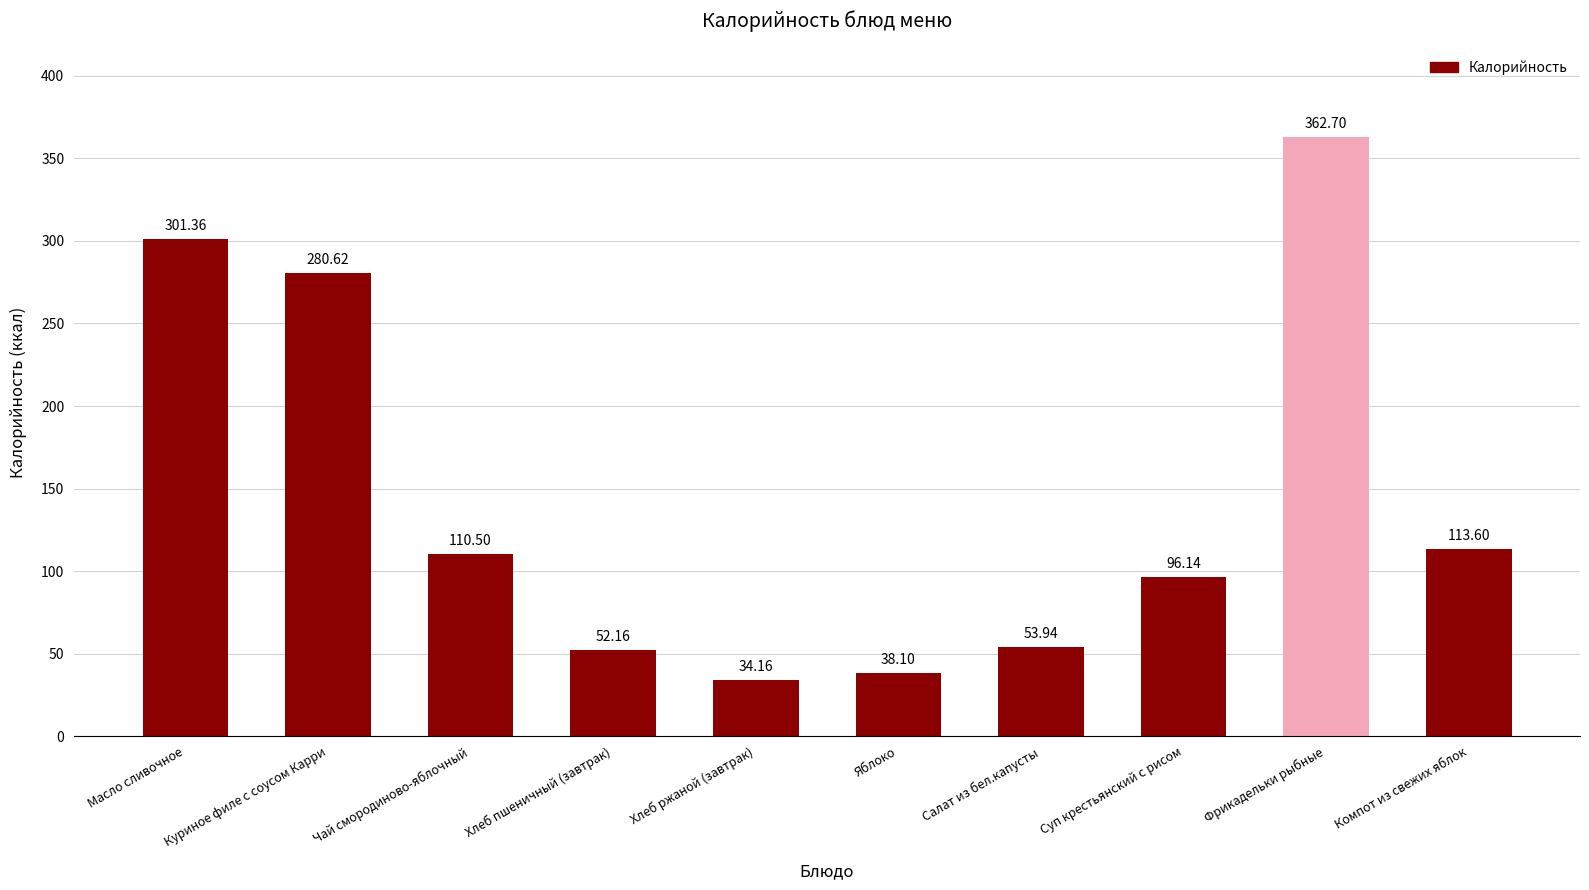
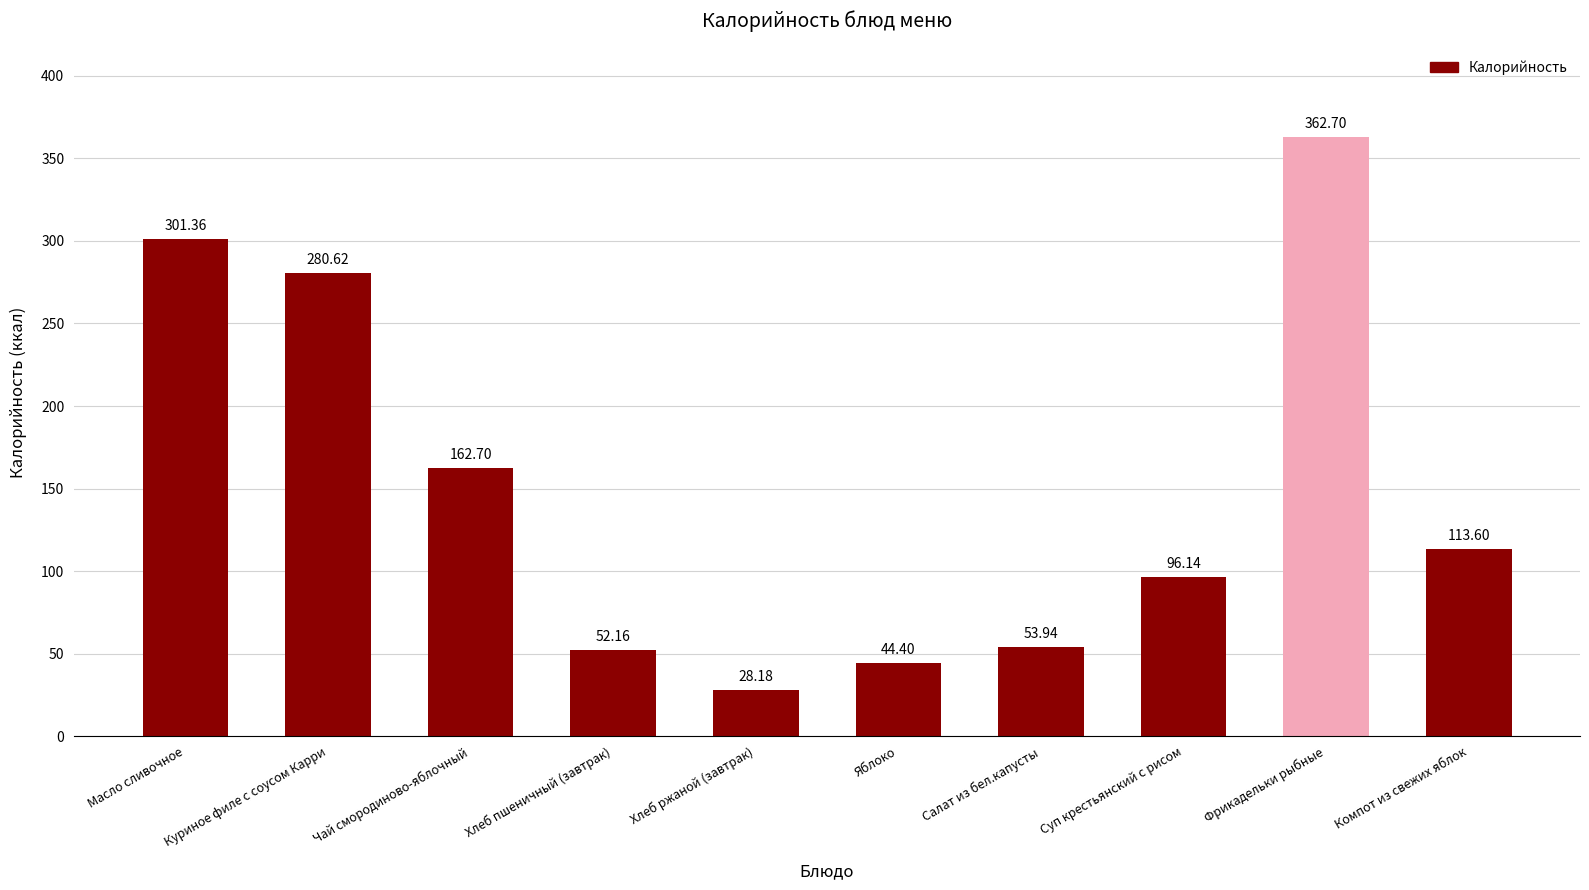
Чай смородиново-яблочный: 110.50 -> 162.70
Хлеб ржаной (завтрак): 34.16 -> 28.18
Яблоко: 38.10 -> 44.40
